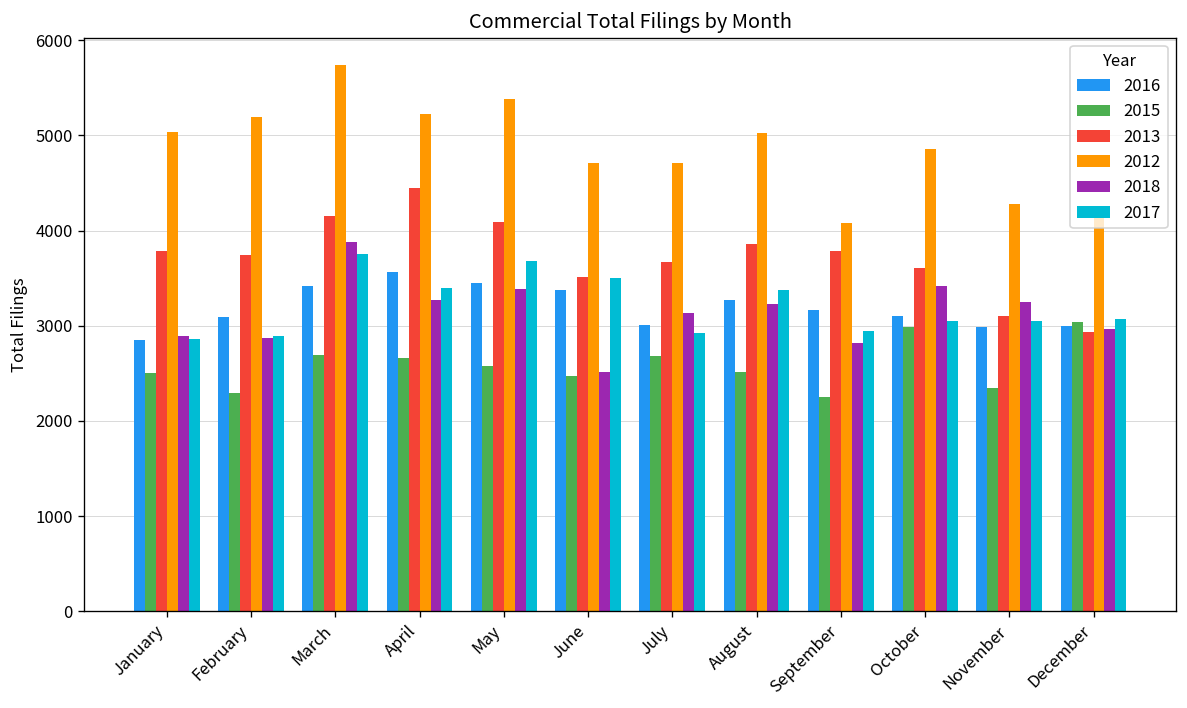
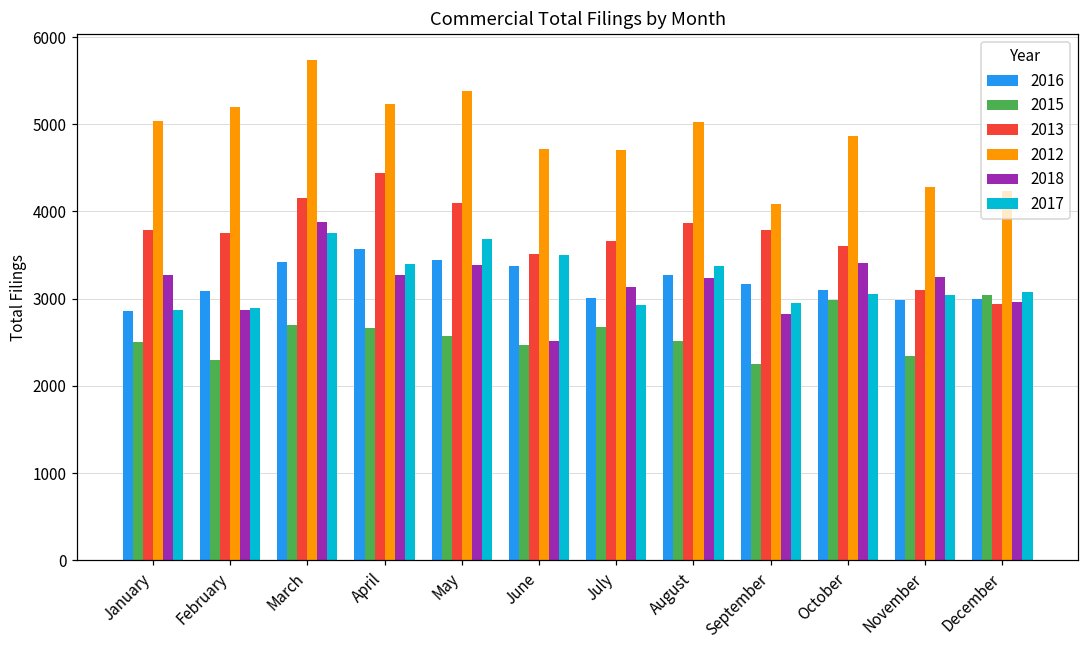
2018, January: 2900 -> 3300
